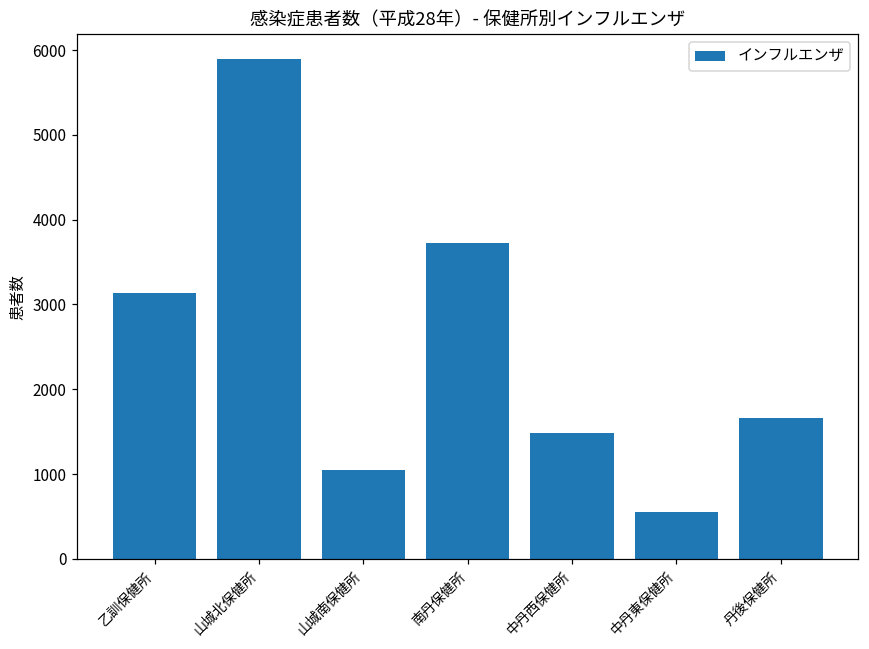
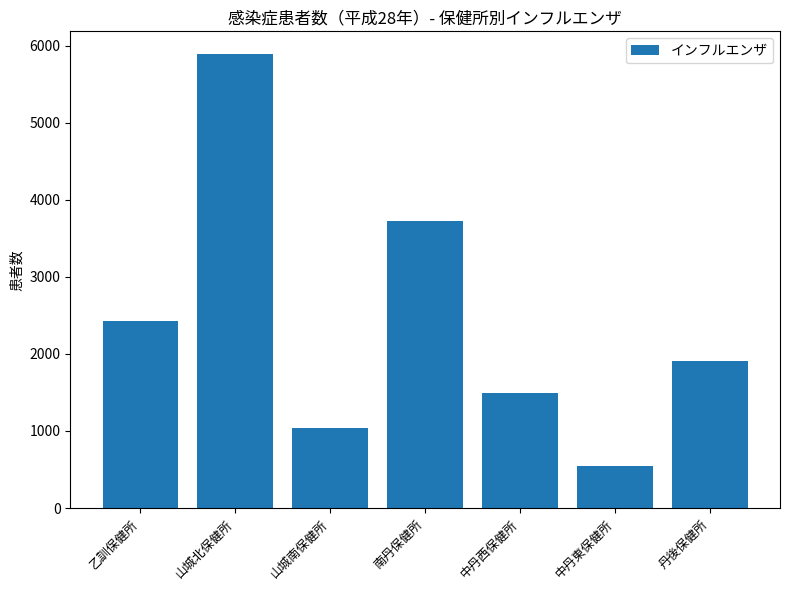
乙訓保健所: 3100 -> 2400
丹後保健所: 1700 -> 1900
